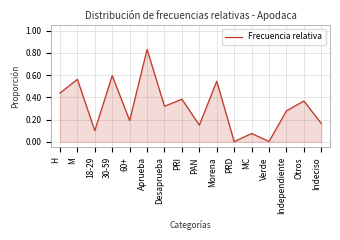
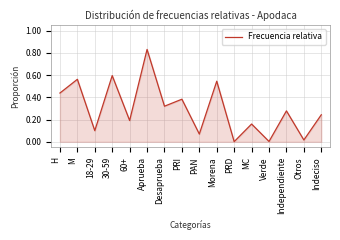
PAN: 0.15 -> 0.07
MC: 0.08 -> 0.16
Otros: 0.37 -> 0.02
Indeciso: 0.17 -> 0.24
